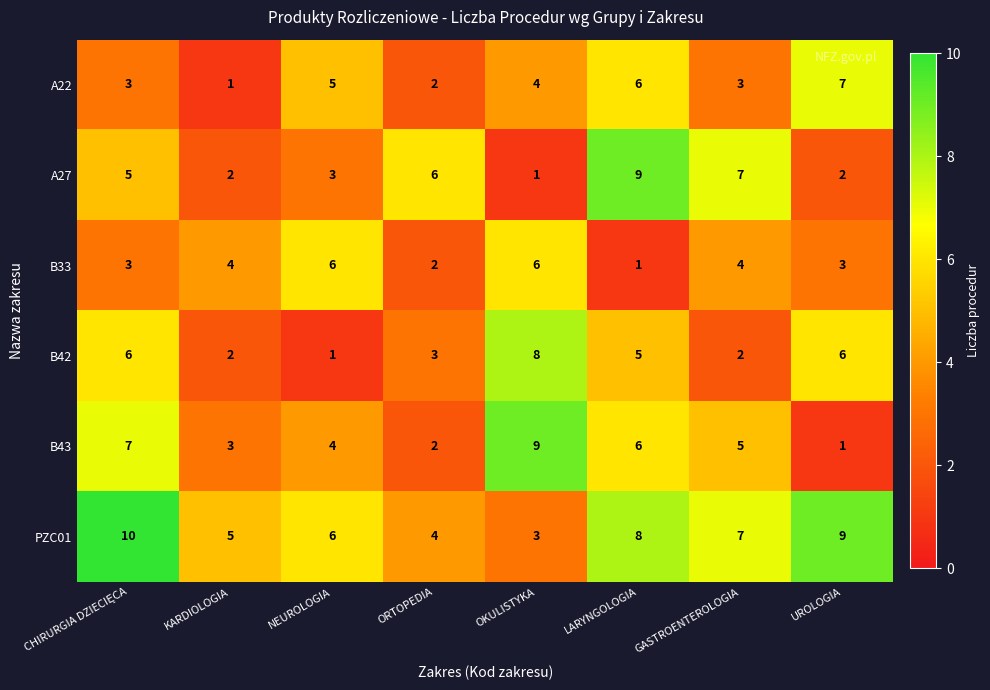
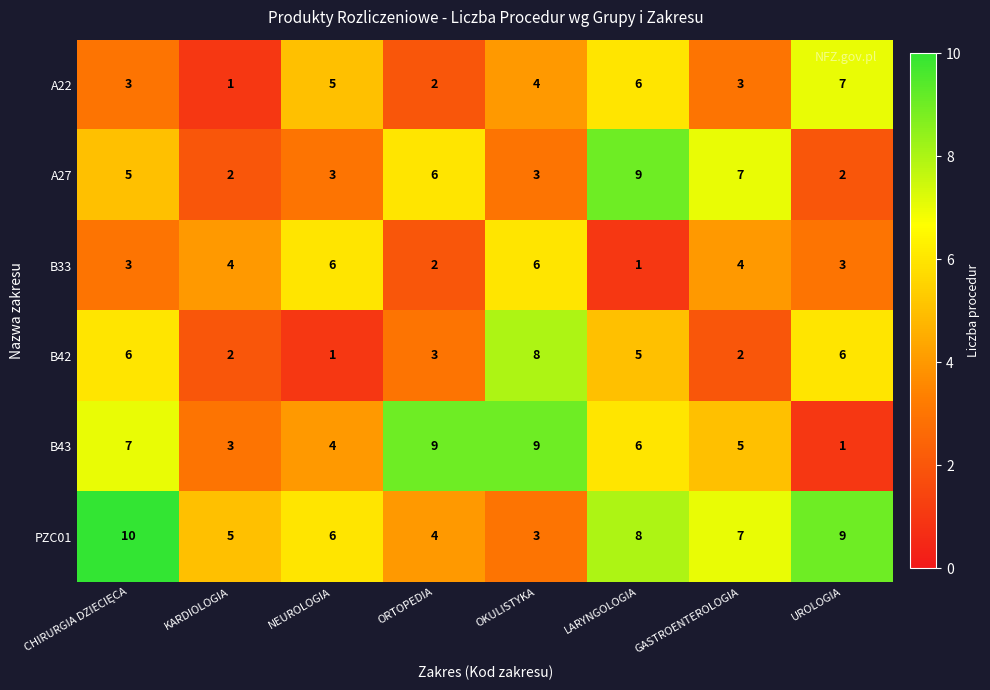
A27, OKULISTYKA: 1 -> 3
B43, ORTOPEDIA: 2 -> 9
